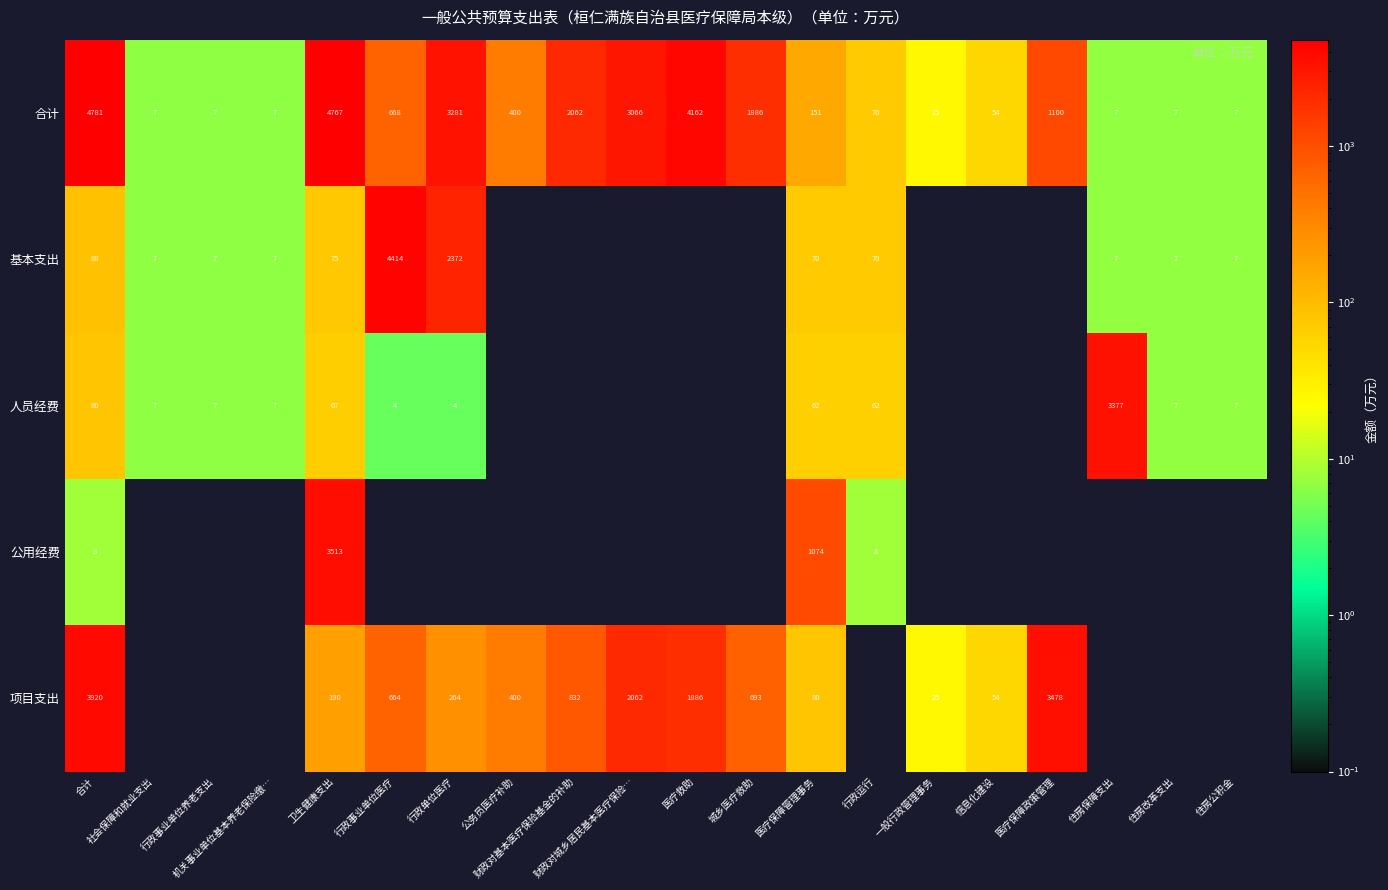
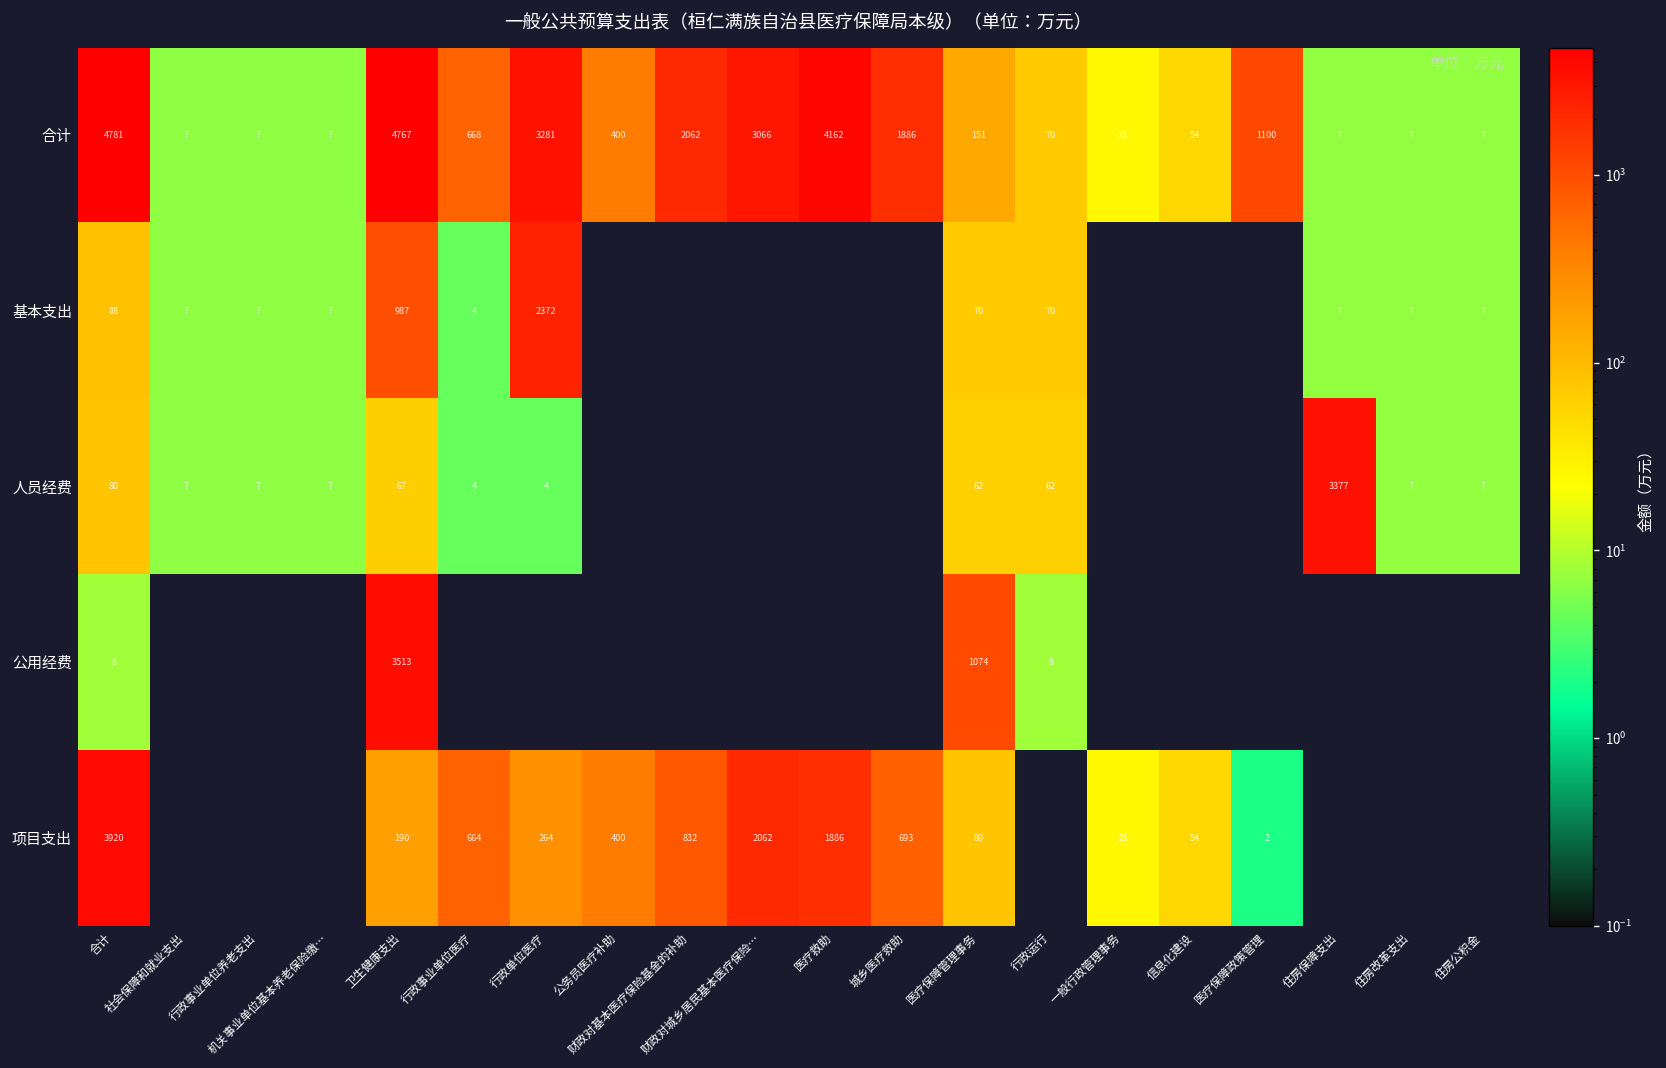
基本支出, 卫生健康支出: 75 -> 987
基本支出, 行政事业单位医疗: 4414 -> 4
项目支出, 医疗保障政策管理: 3478 -> 2
